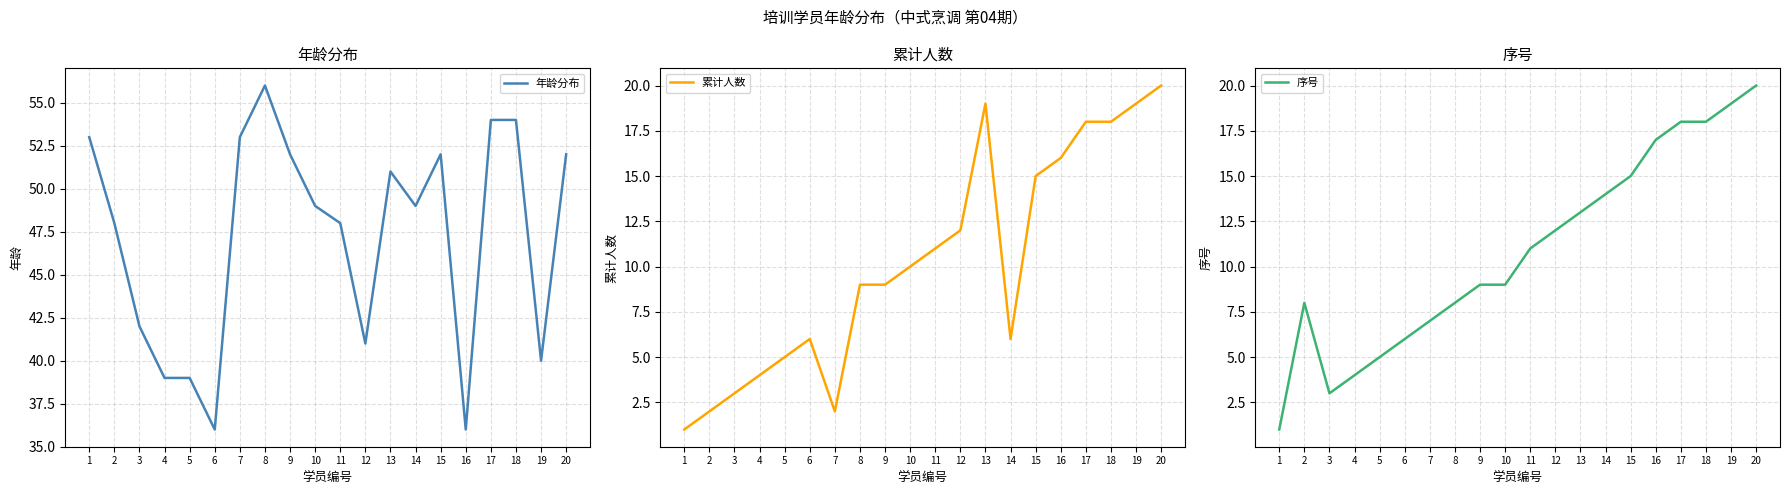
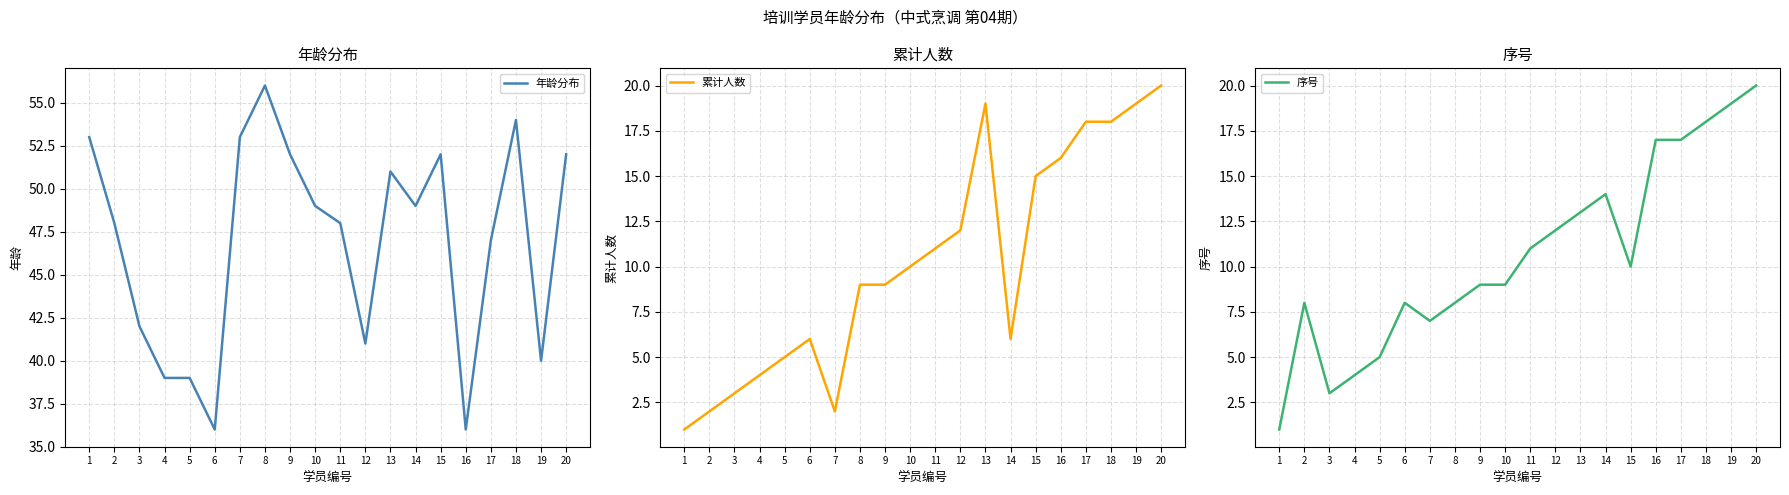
年龄分布, 17: 54 -> 47
序号, 6: 6 -> 8
序号, 15: 15 -> 10
序号, 17: 18 -> 17
